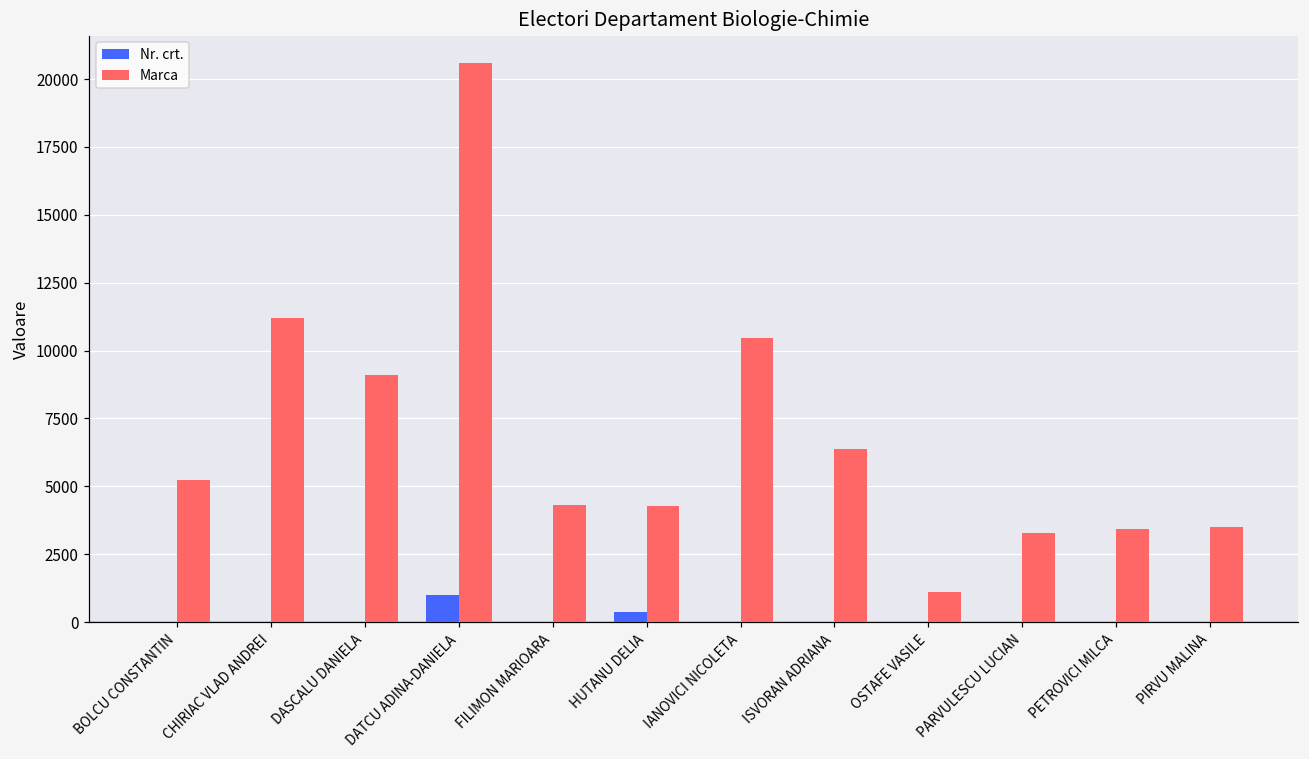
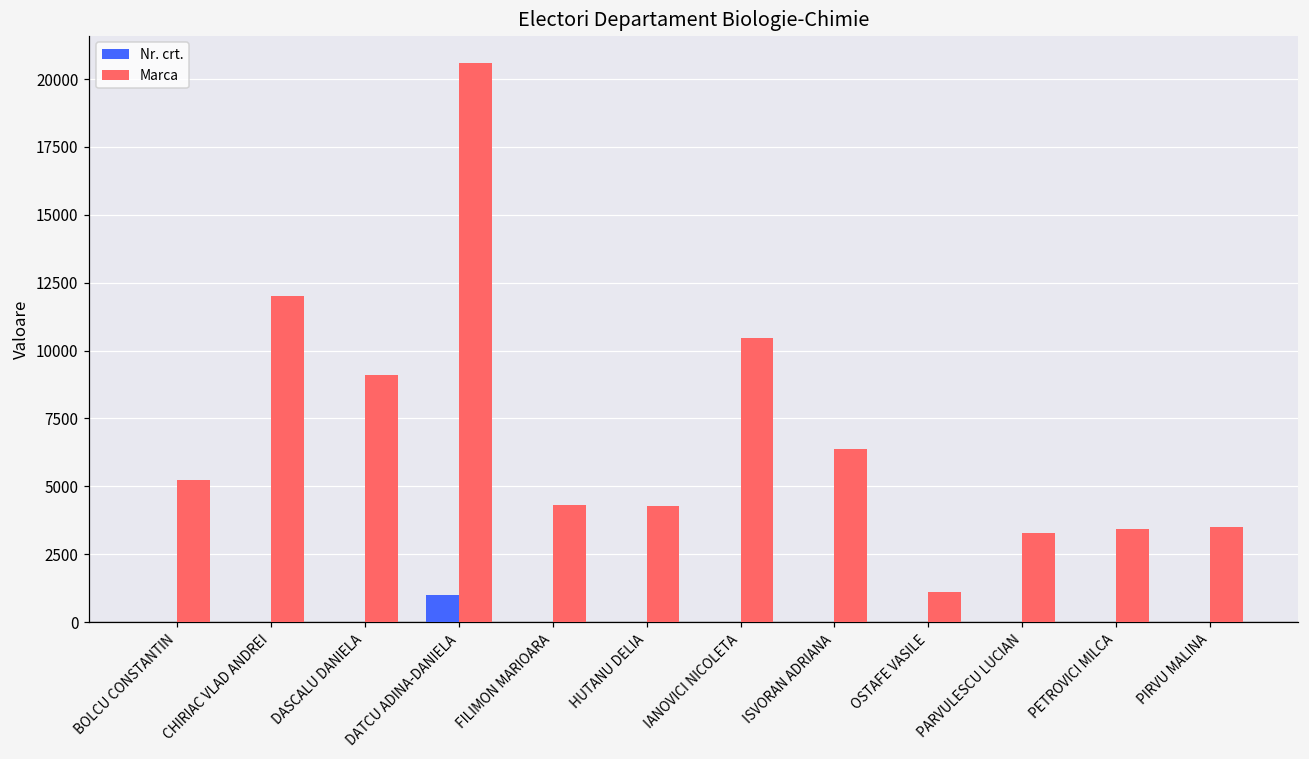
Marca, CHIRIAC VLAD ANDREI: 11200 -> 12000
Nr. crt., HUTANU DELIA: 400 -> 0
